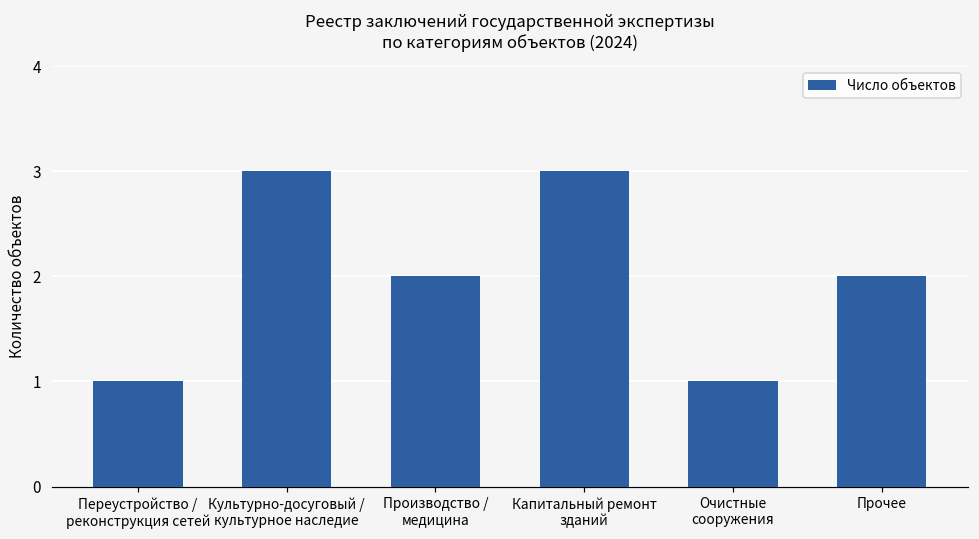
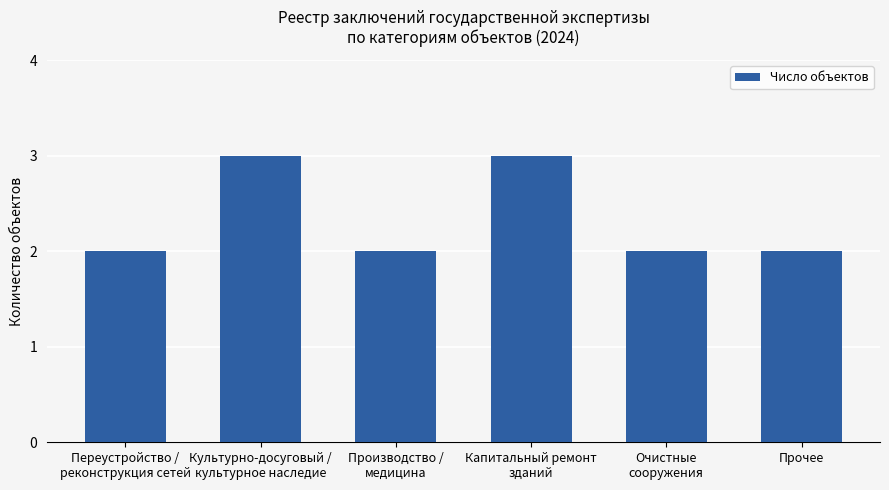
Переустройство / реконструкция сетей: 1 -> 2
Очистные сооружения: 1 -> 2
